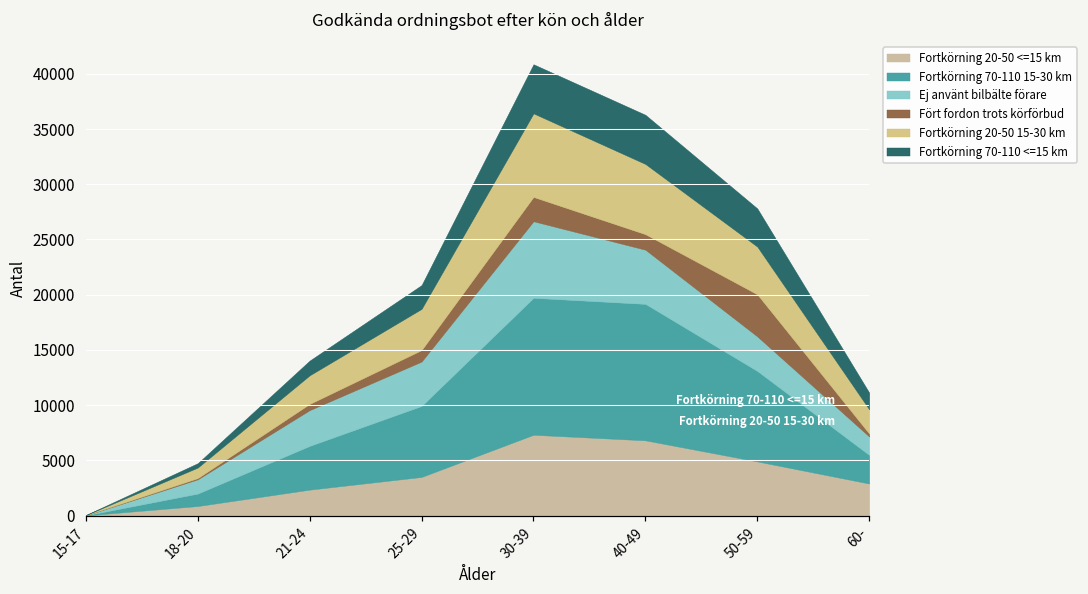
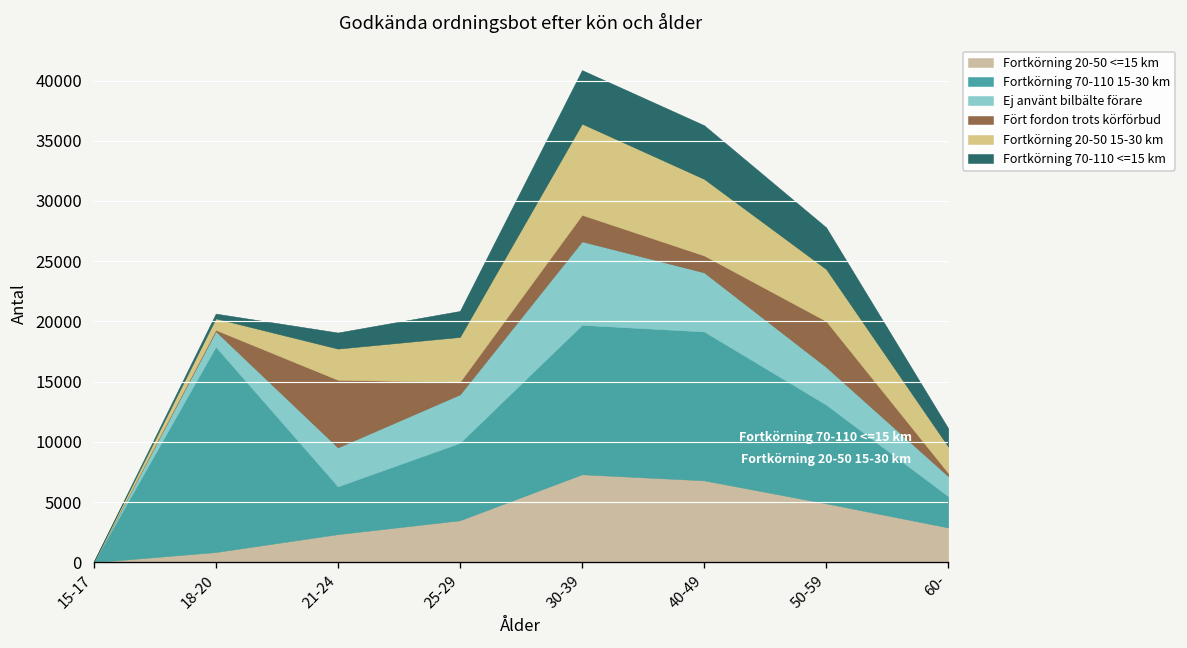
Fortkörning 70-110 15-30 km, 18-20: 1100 -> 17000
Fört fordon trots körförbud, 21-24: 600 -> 5600
